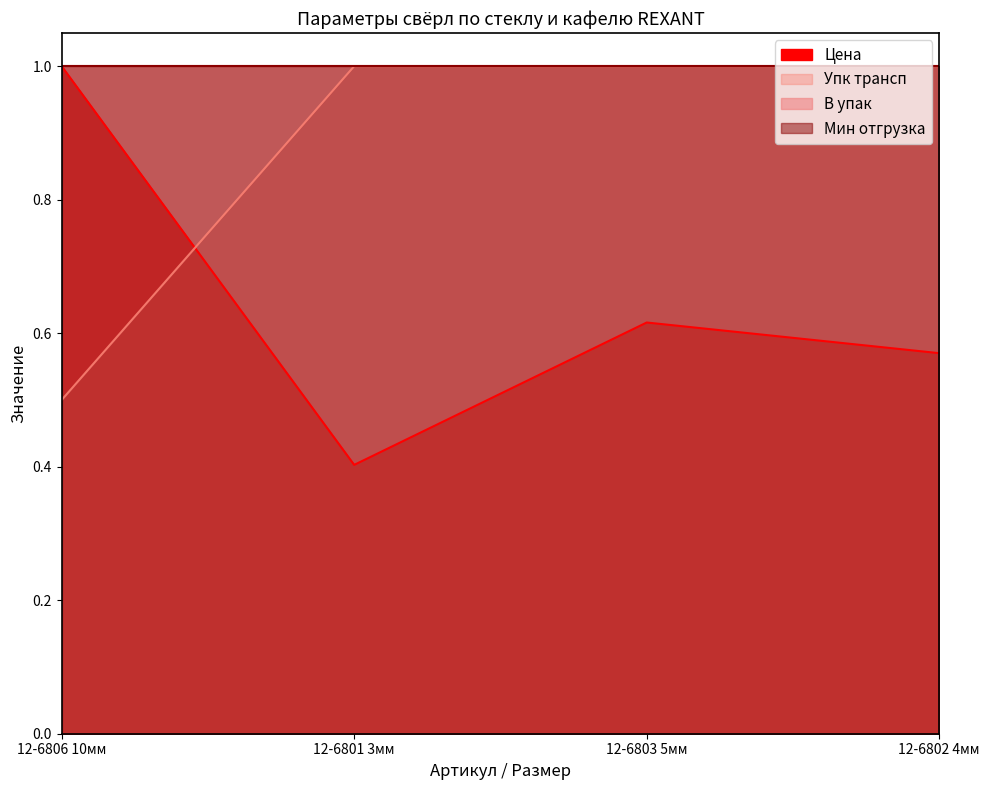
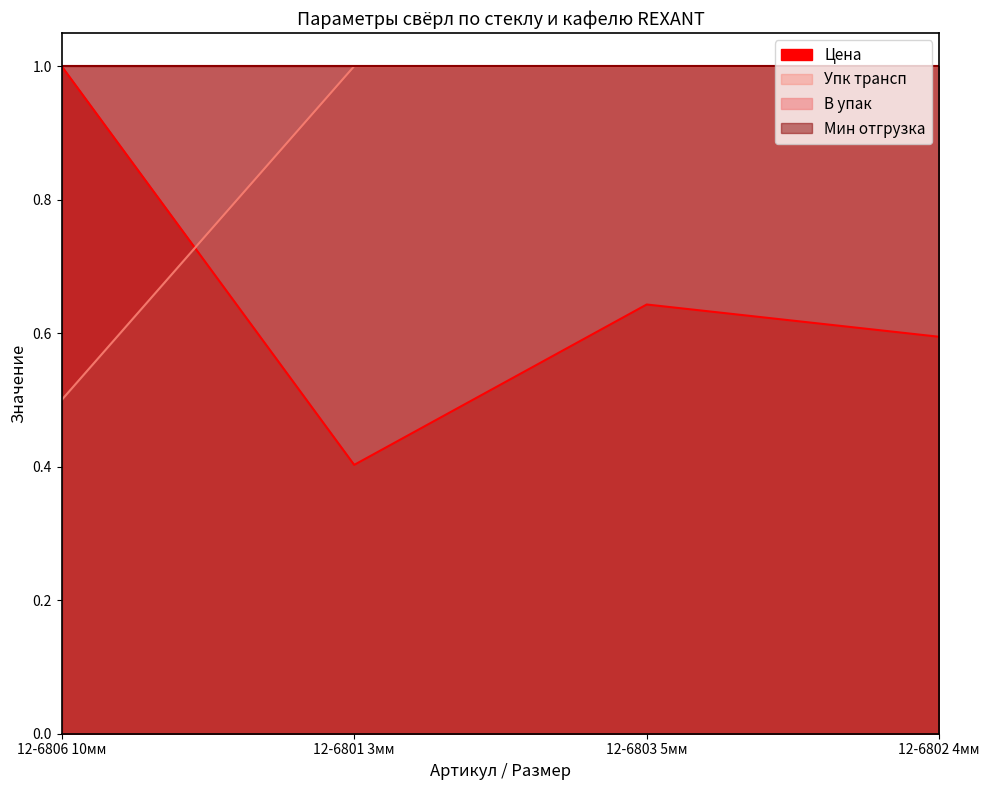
Цена, 12-6803 5мм: 0.62 -> 0.64
Цена, 12-6802 4мм: 0.57 -> 0.59
